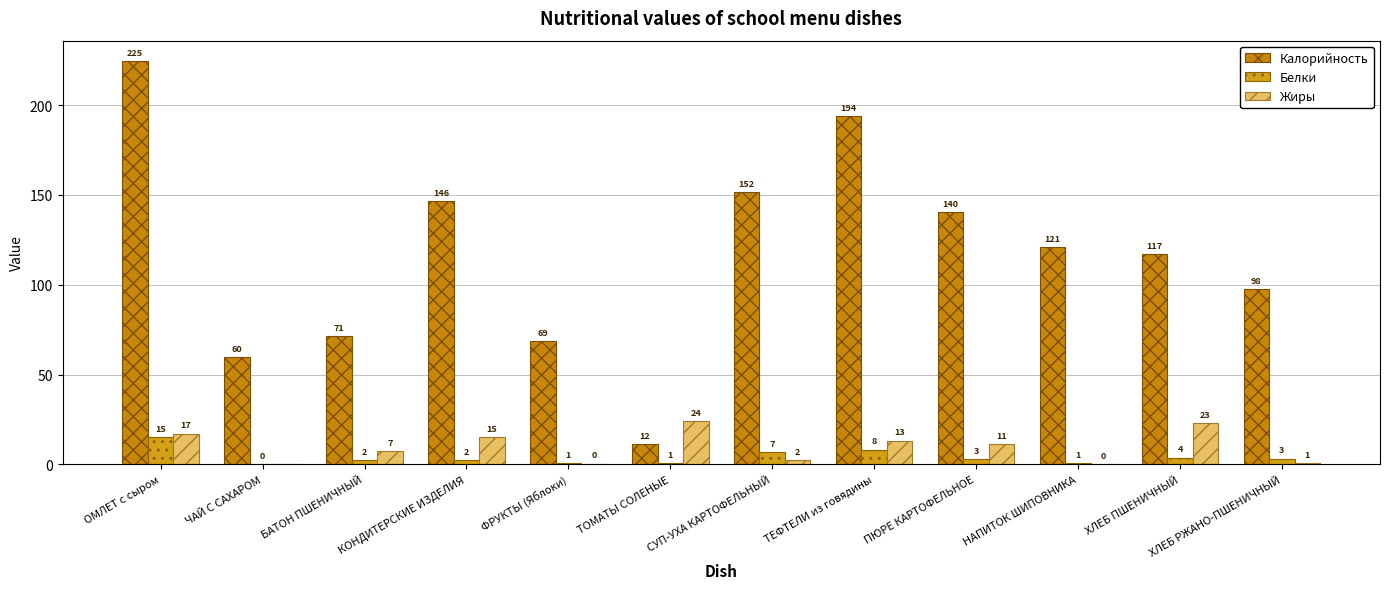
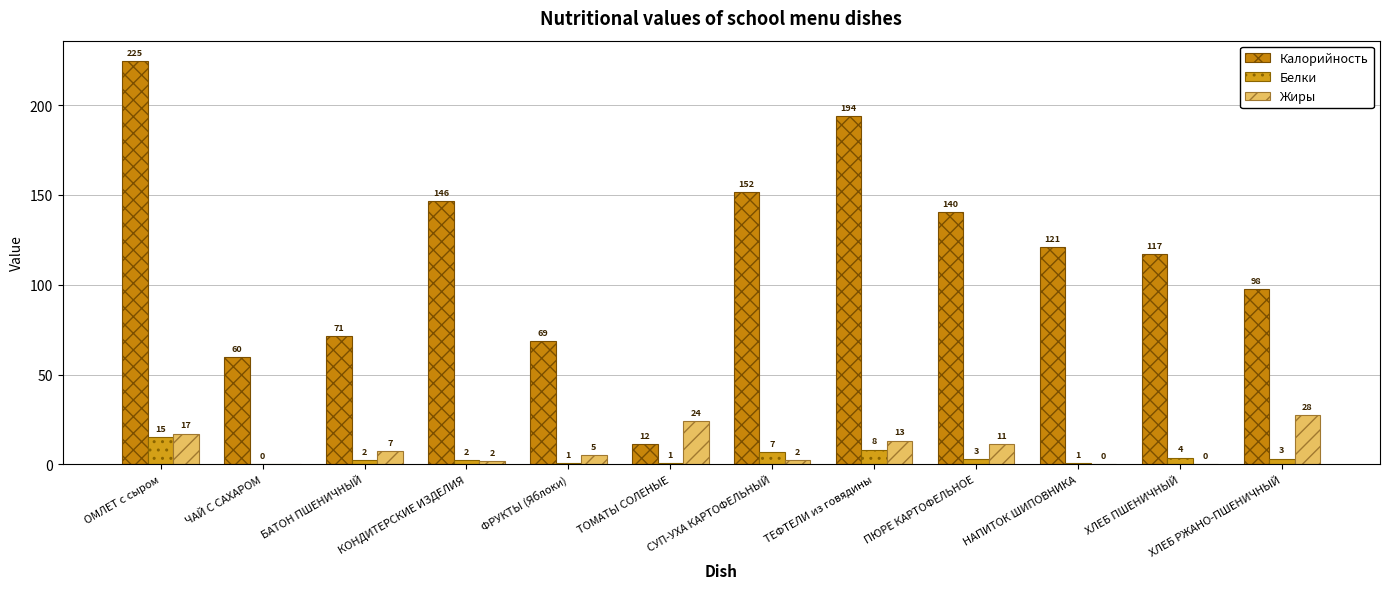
Жиры, КОНДИТЕРСКИЕ ИЗДЕЛИЯ: 15 -> 2
Жиры, ФРУКТЫ (Яблоки): 0 -> 5
Жиры, ХЛЕБ ПШЕНИЧНЫЙ: 23 -> 0
Жиры, ХЛЕБ РЖАНО-ПШЕНИЧНЫЙ: 1 -> 28
